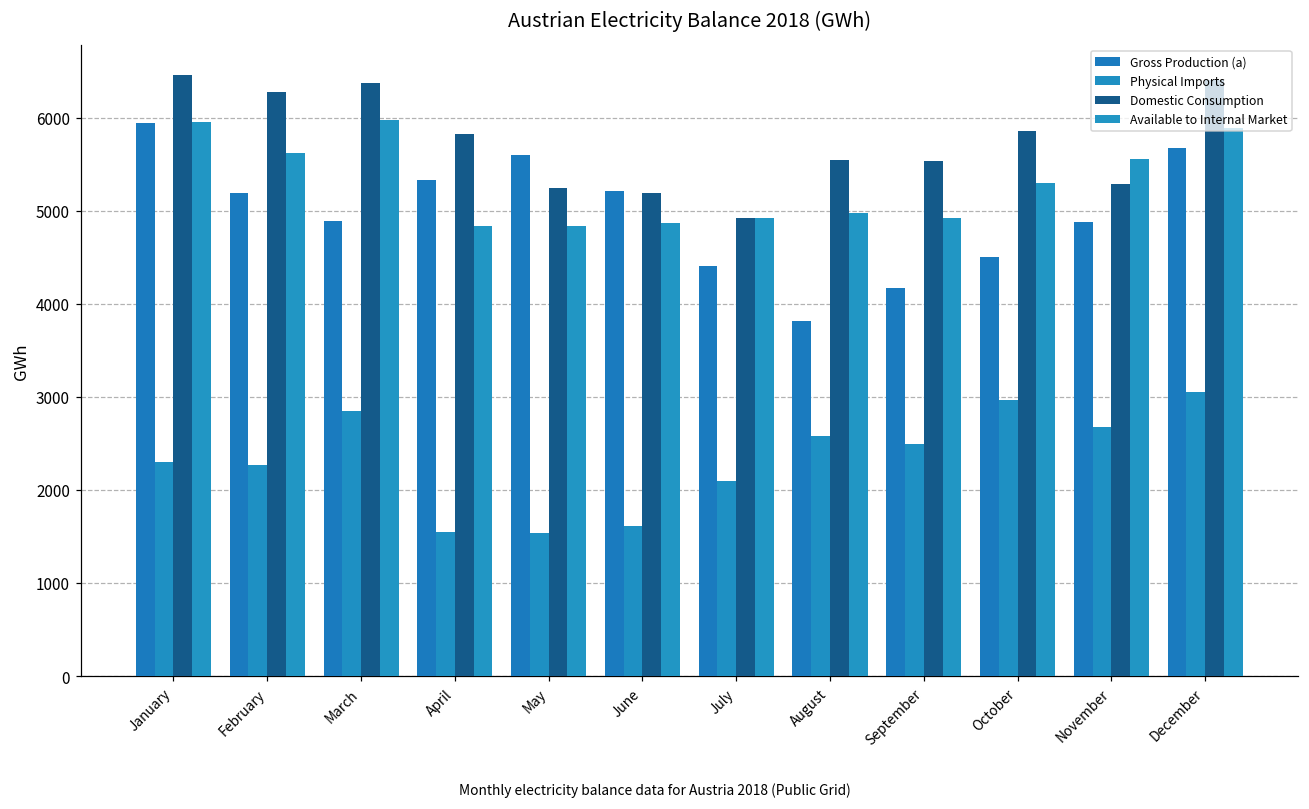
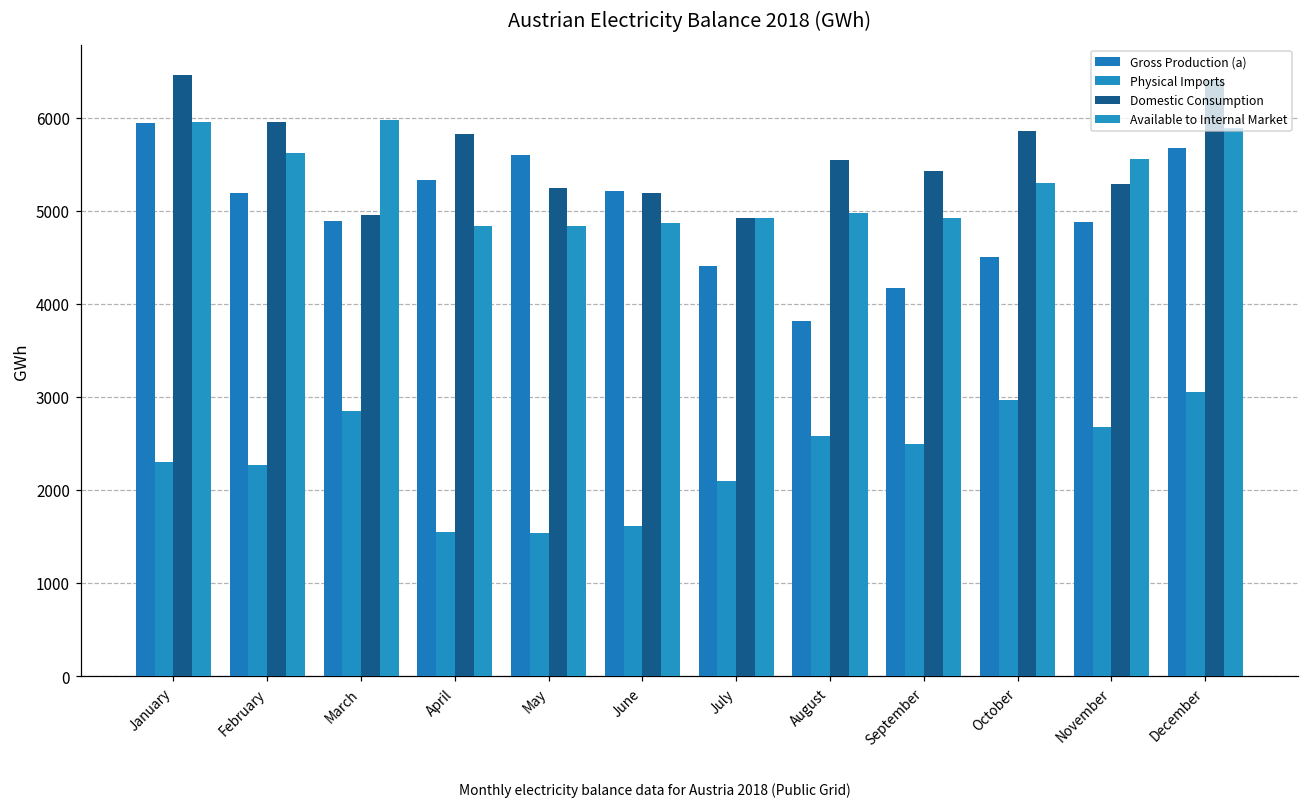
Domestic Consumption, February: 6300 -> 6000
Domestic Consumption, March: 6400 -> 5000
Domestic Consumption, September: 5500 -> 5400
